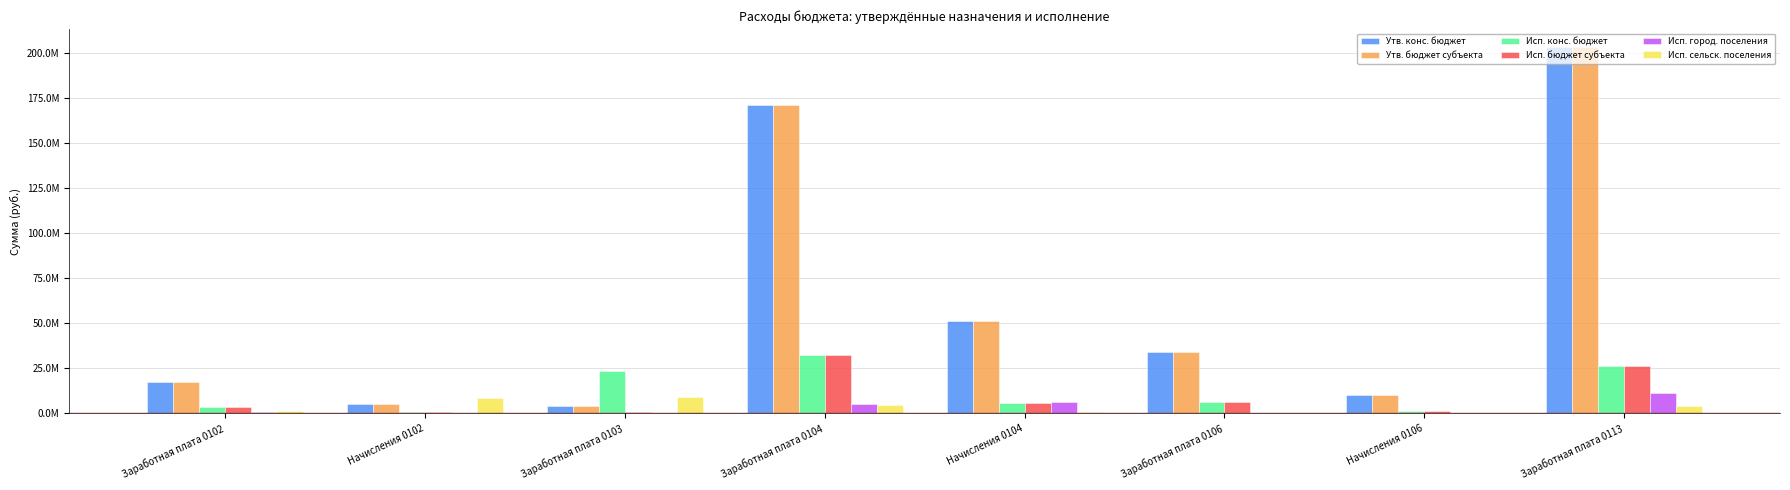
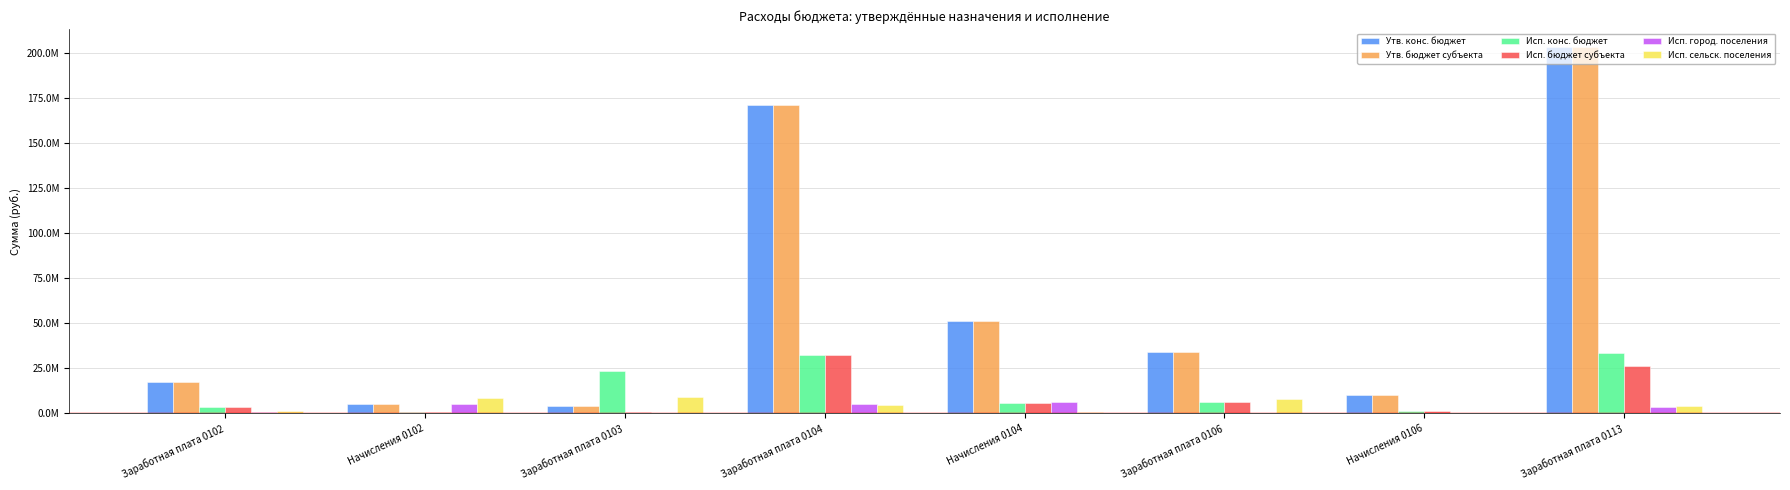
Исп. город. поселения, Начисления 0102: 0 -> 5000000
Исп. сельск. поселения, Заработная плата 0106: 0 -> 8000000
Исп. конс. бюджет, Заработная плата 0113: 26000000 -> 34000000
Исп. город. поселения, Заработная плата 0113: 11000000 -> 3000000
